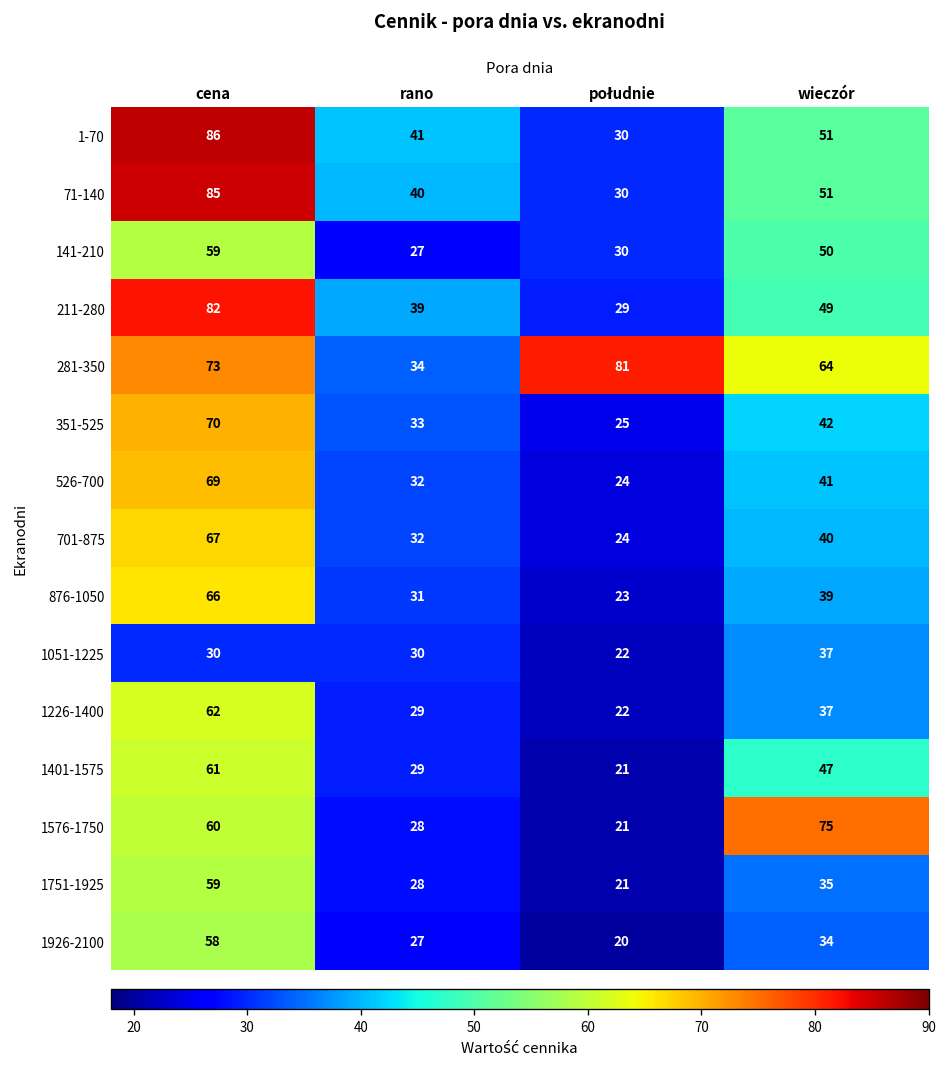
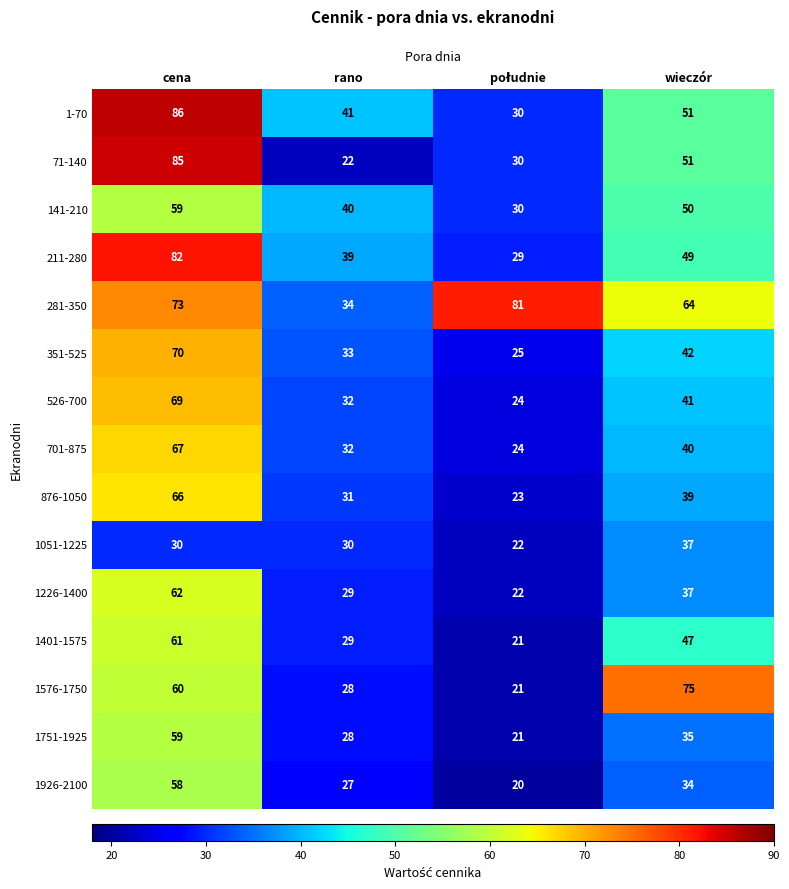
71-140, rano: 40 -> 22
141-210, rano: 27 -> 40
